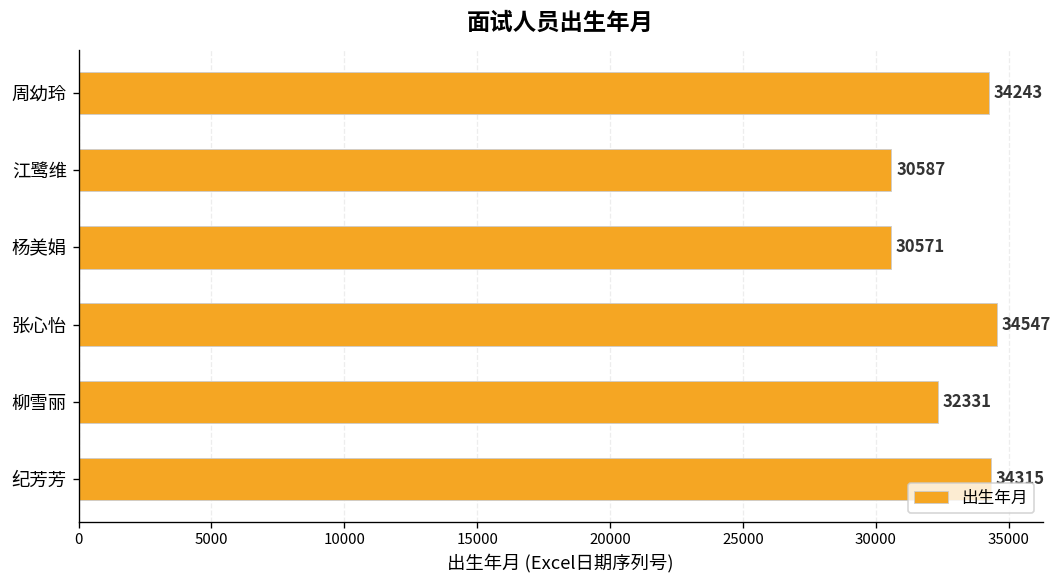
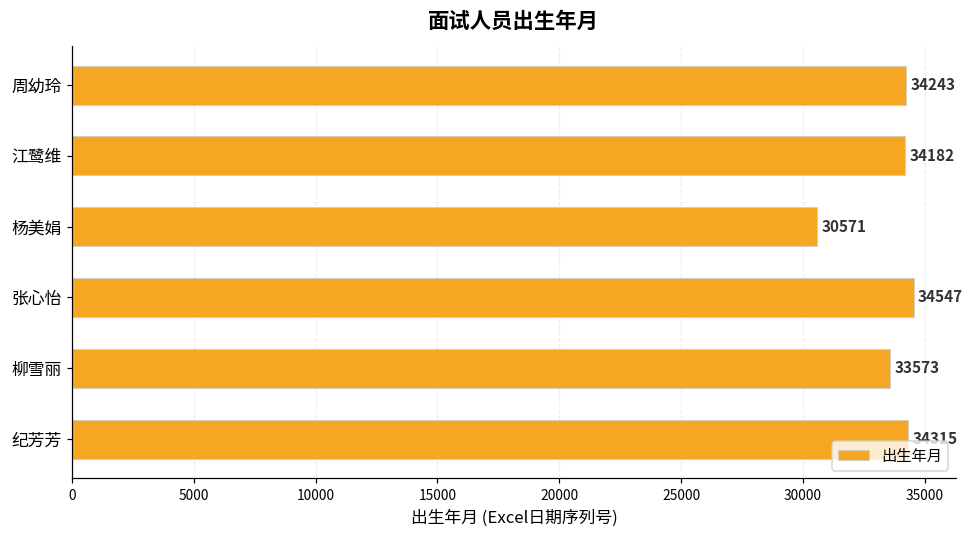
江鹭维: 30587 -> 34182
柳雪丽: 32331 -> 33573
